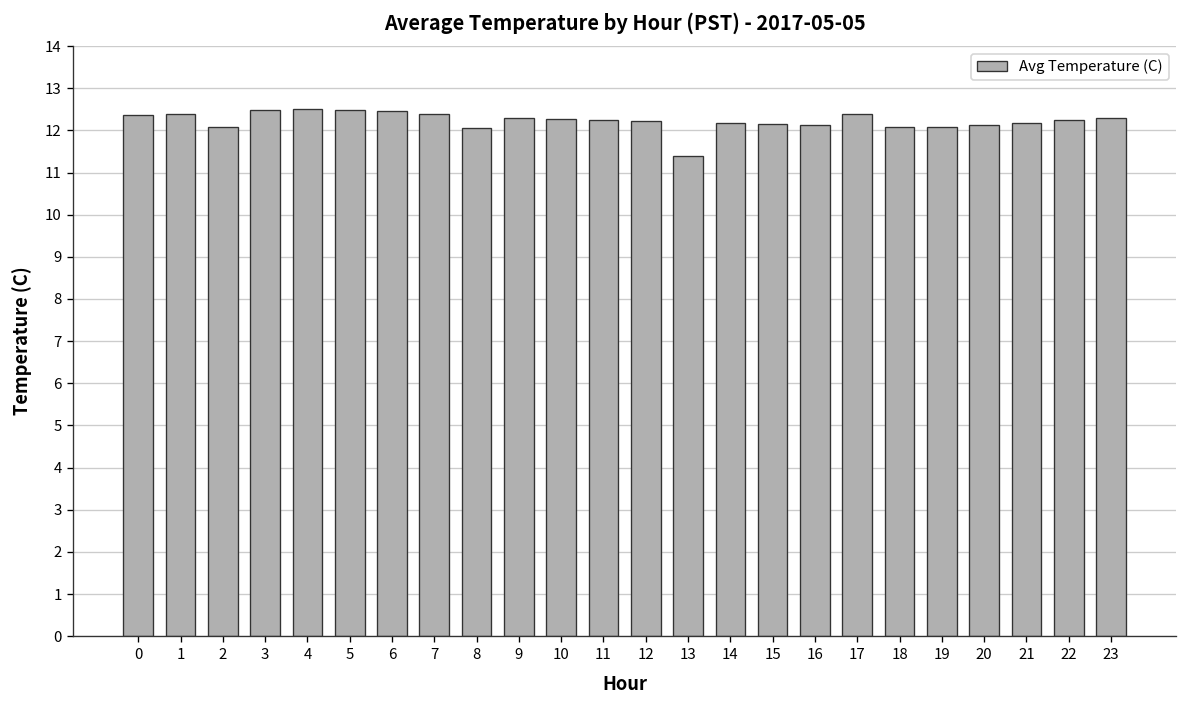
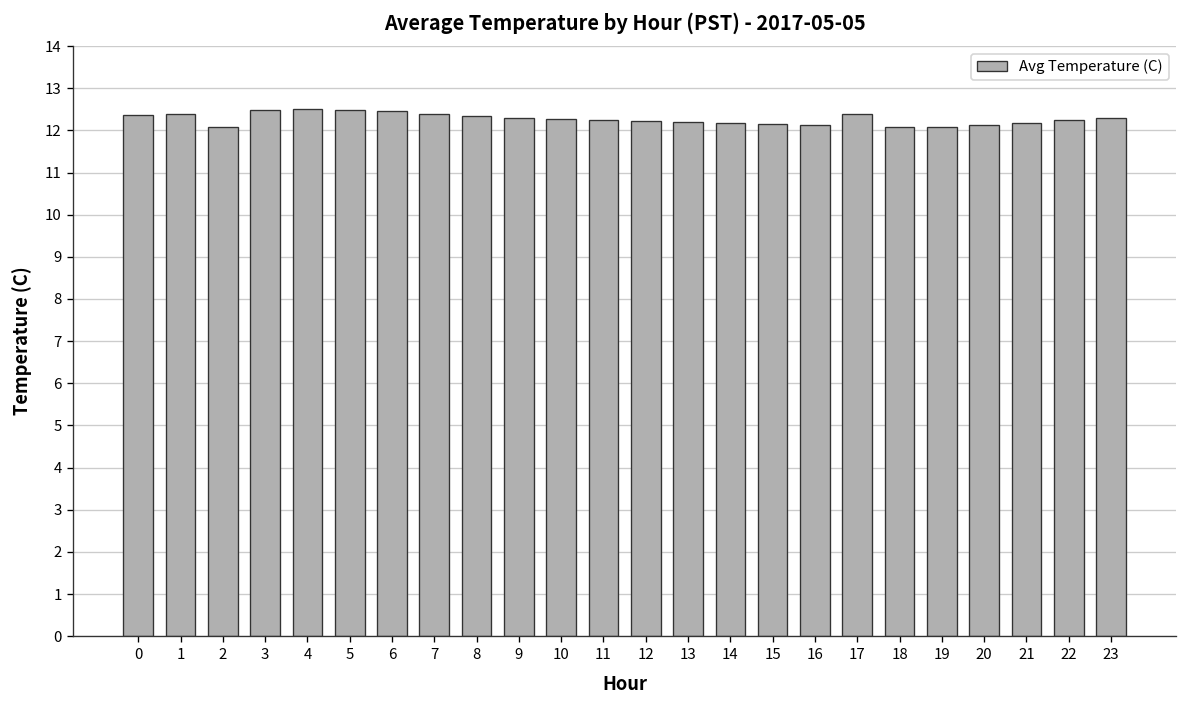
8: 12.1 -> 12.4
13: 11.4 -> 12.2
